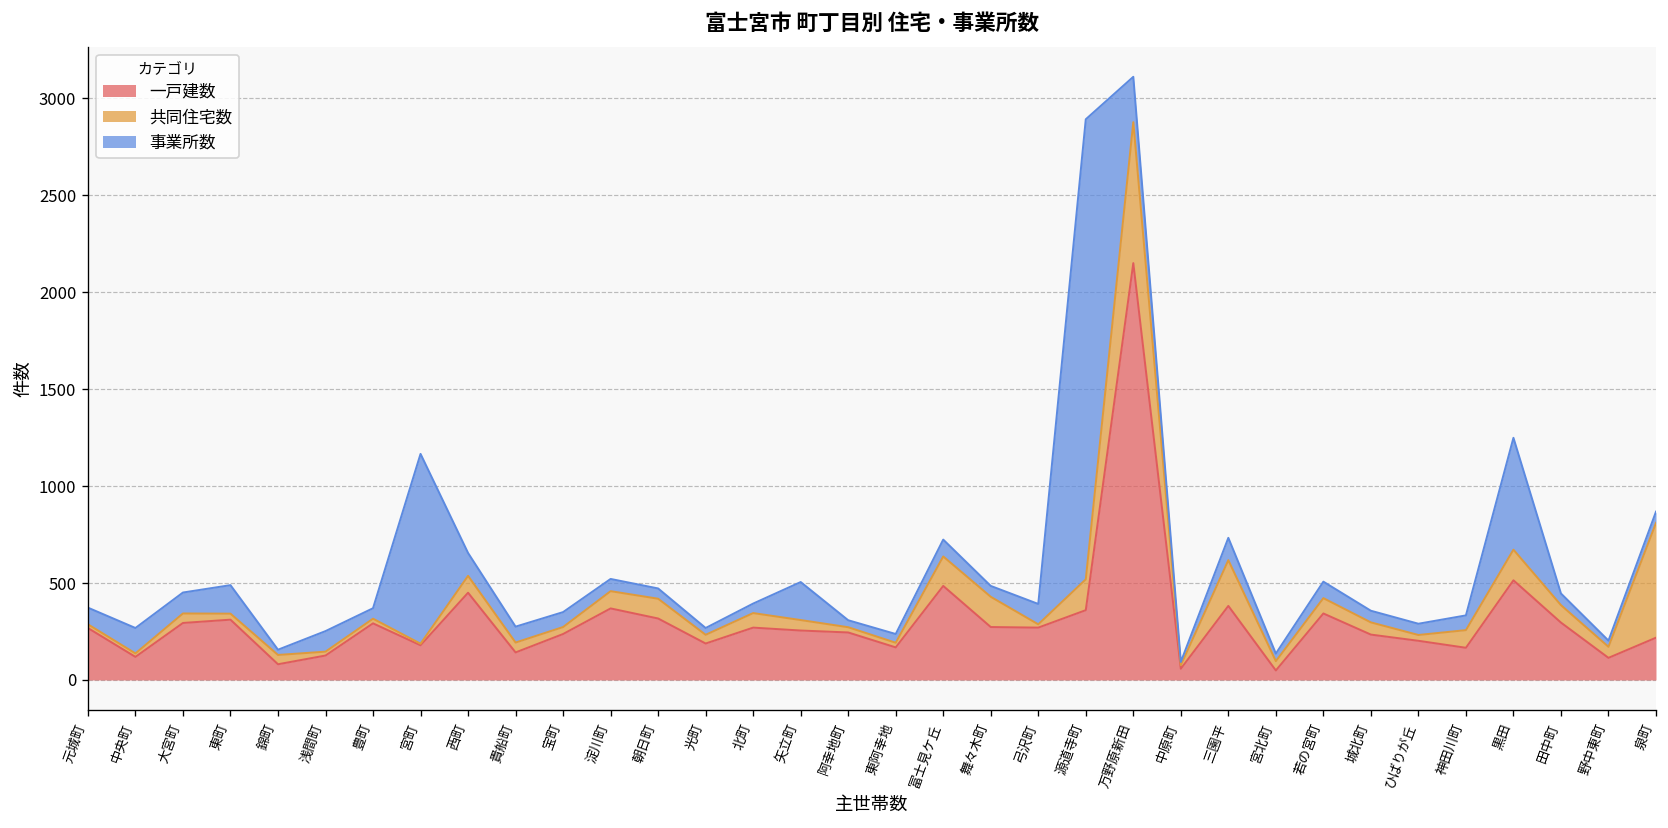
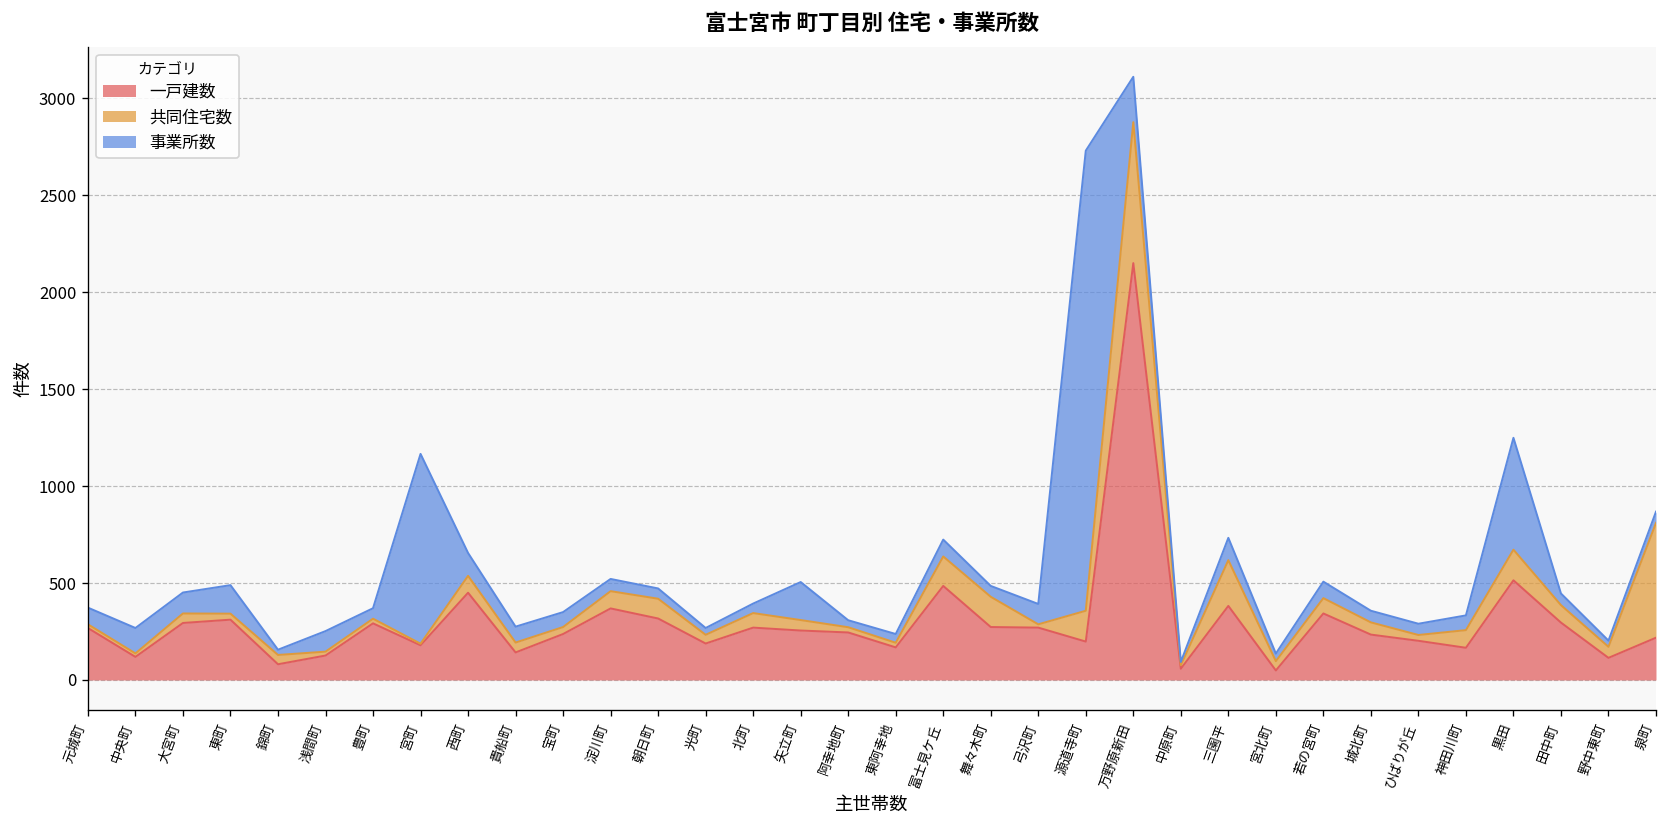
一戸建数, 源道寺町: 360 -> 200
